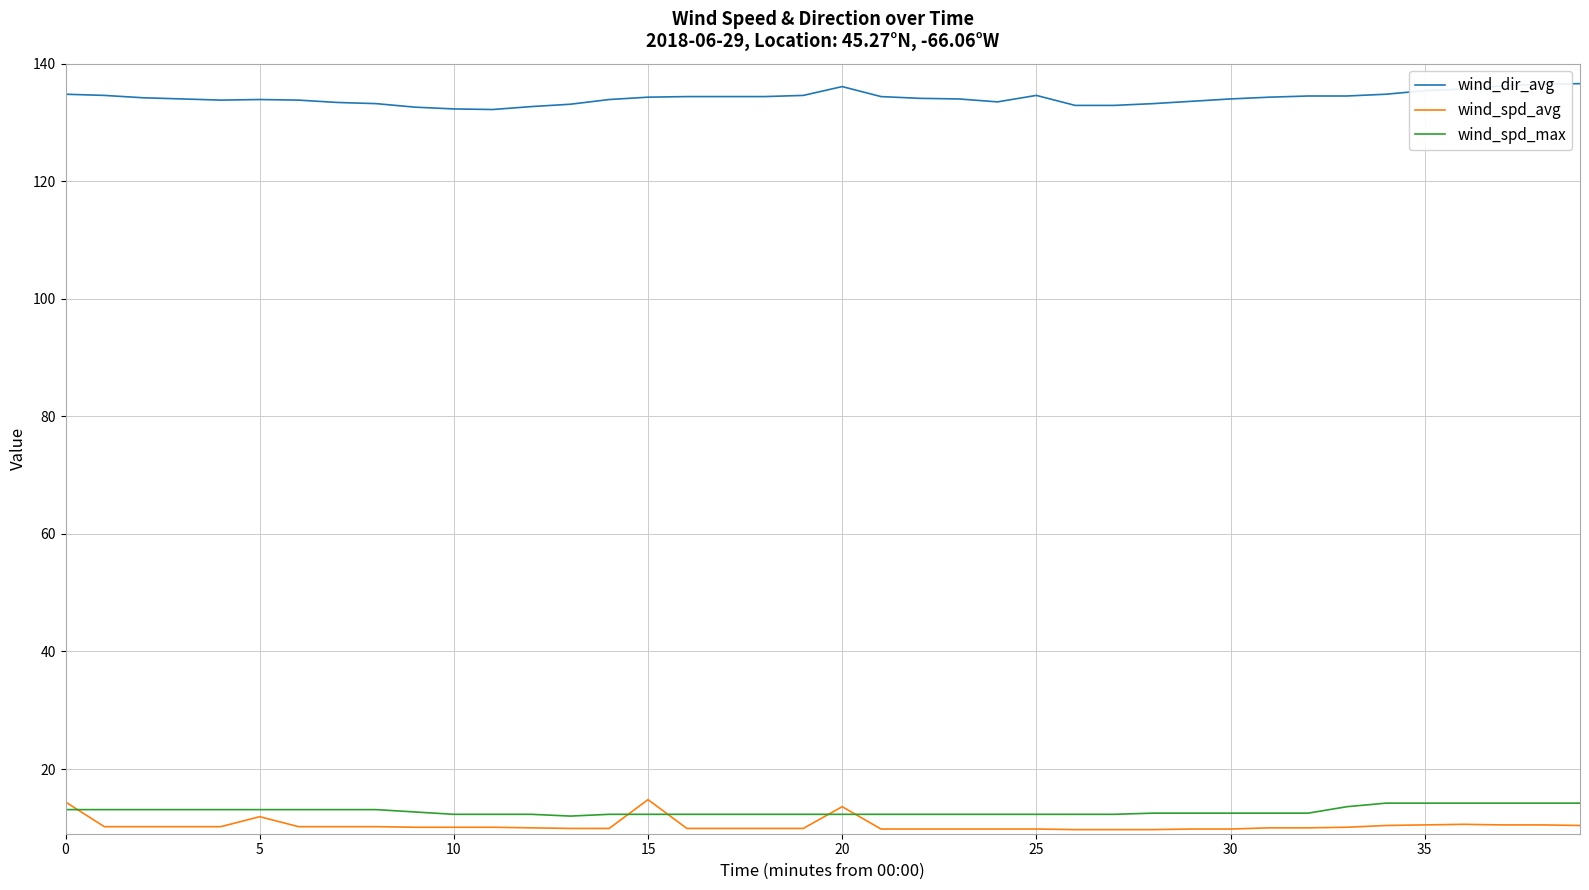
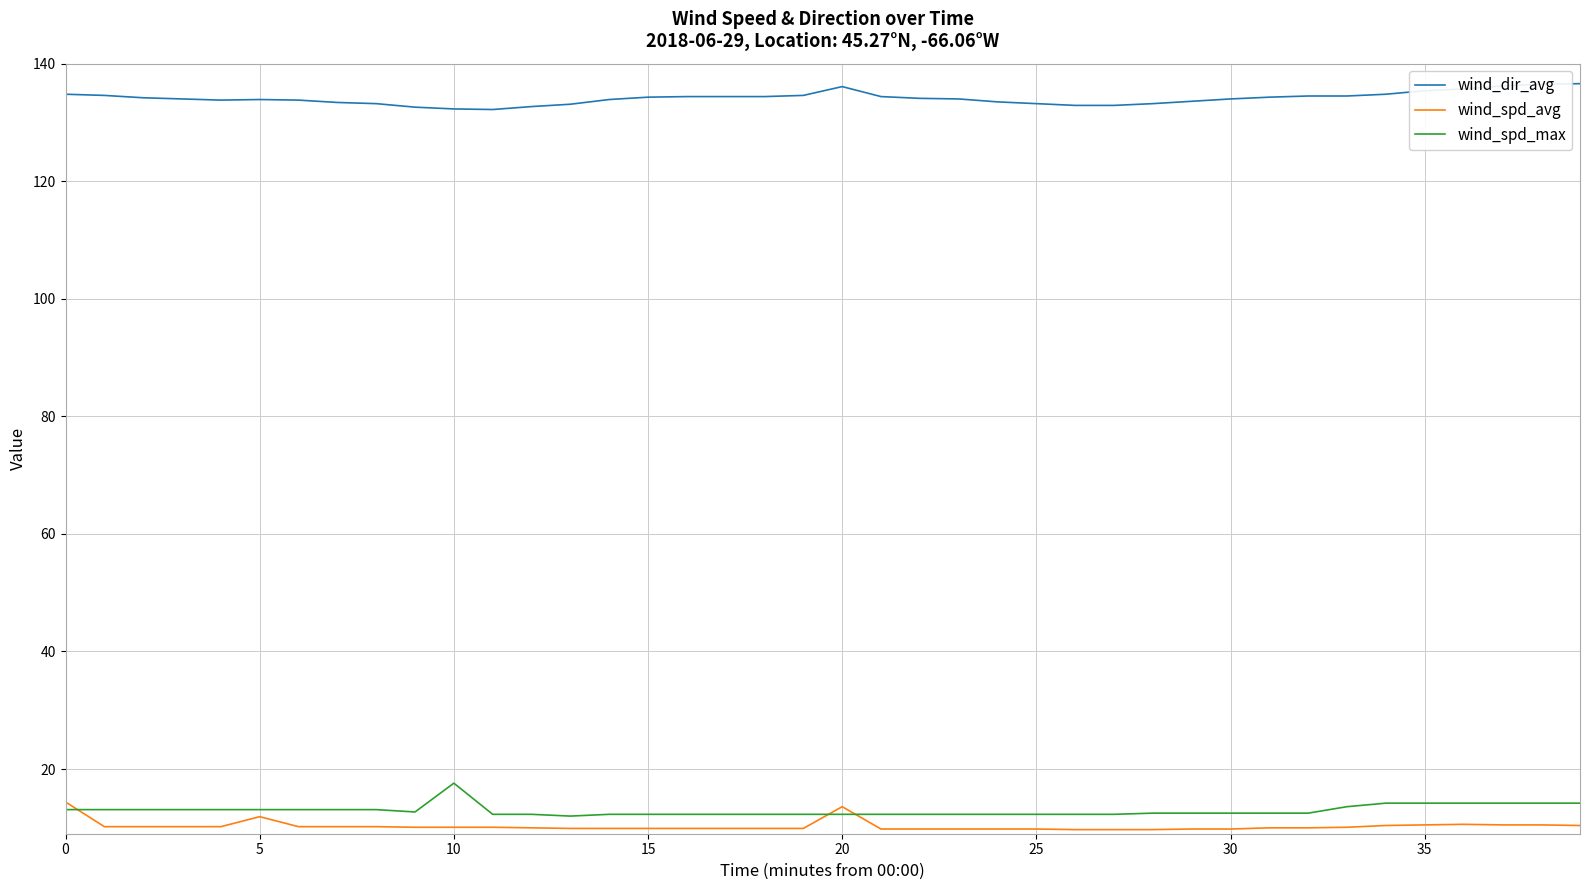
wind_spd_max, 10: 12 -> 18
wind_spd_avg, 15: 15 -> 10
wind_dir_avg, 25: 135 -> 133
